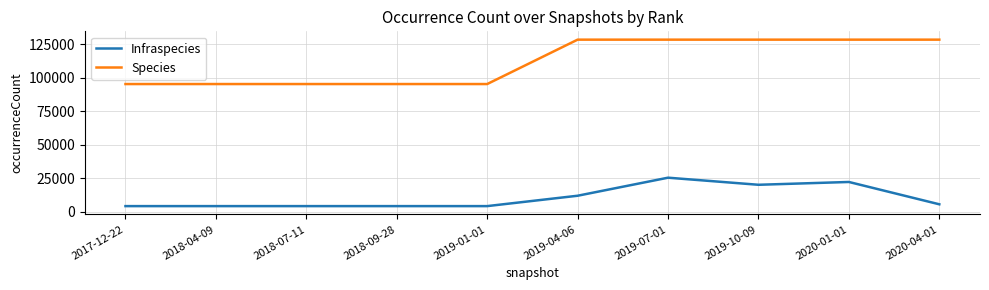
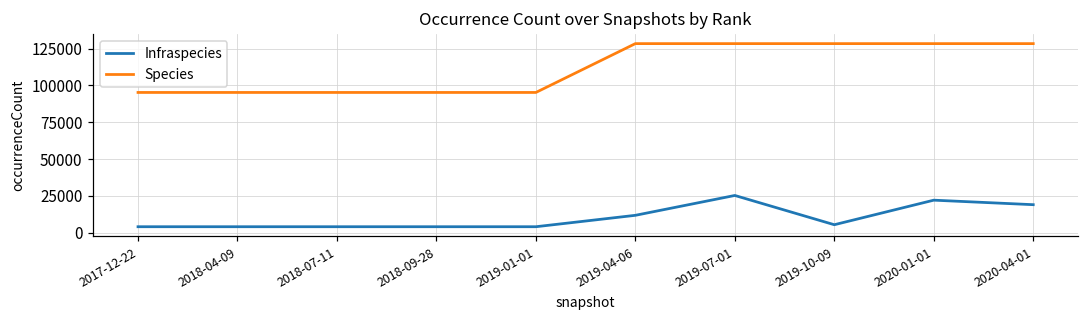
Infraspecies, 2019-10-09: 20000 -> 5000
Infraspecies, 2020-04-01: 5000 -> 19000
